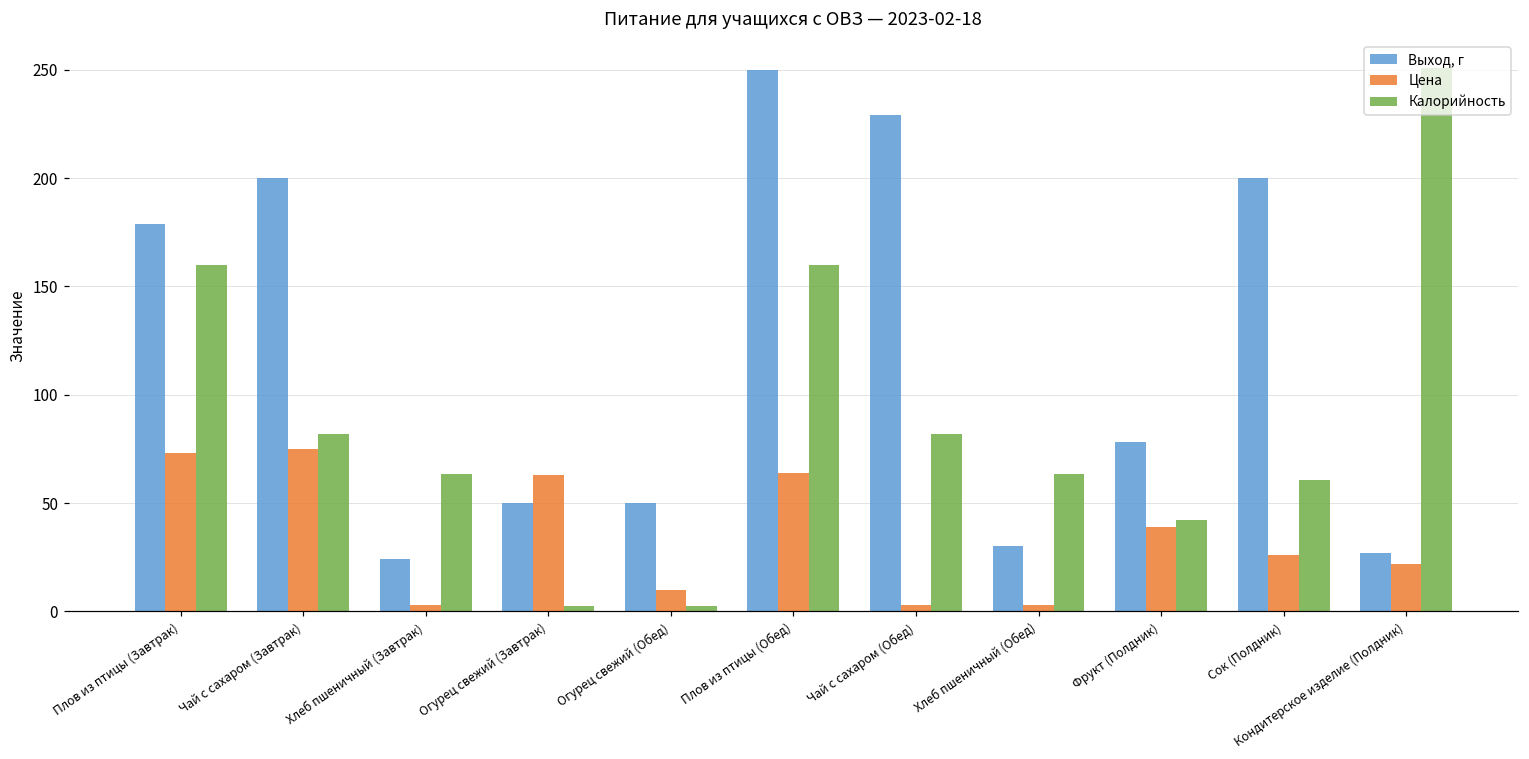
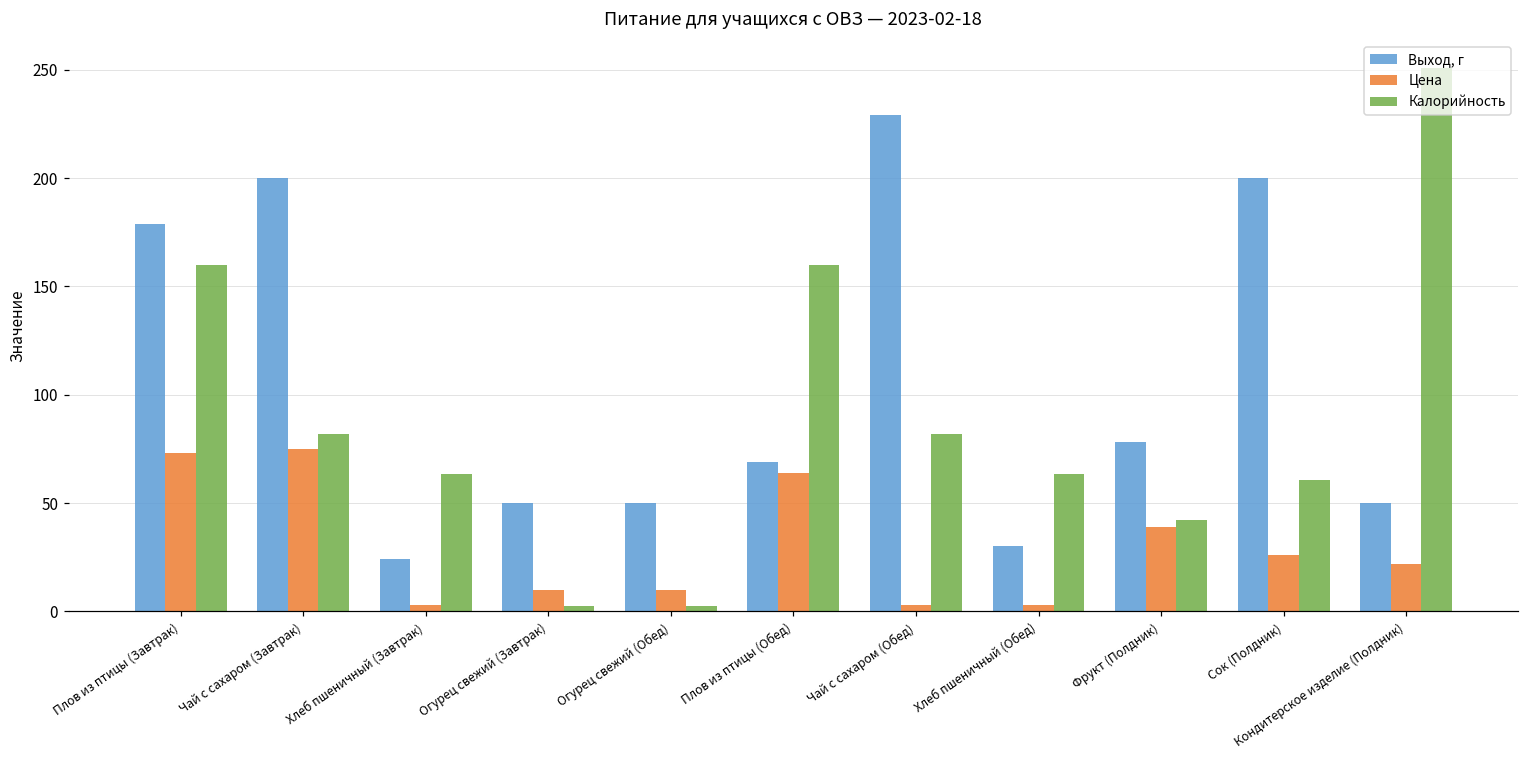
Цена, Огурец свежий (Завтрак): 63 -> 10
Выход, г, Плов из птицы (Обед): 250 -> 69
Выход, г, Кондитерское изделие (Полдник): 27 -> 50
